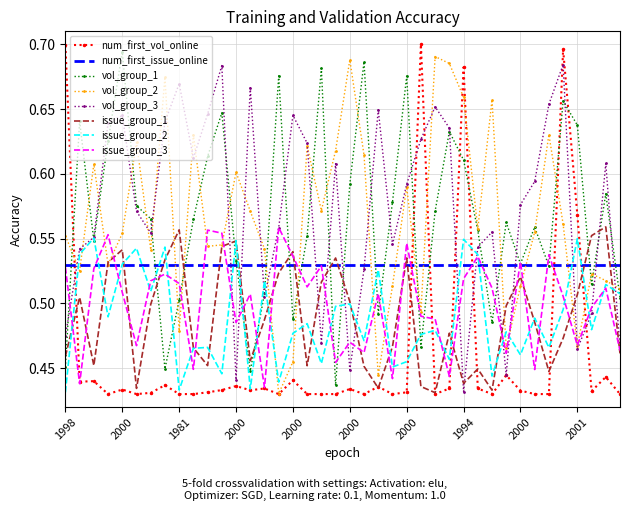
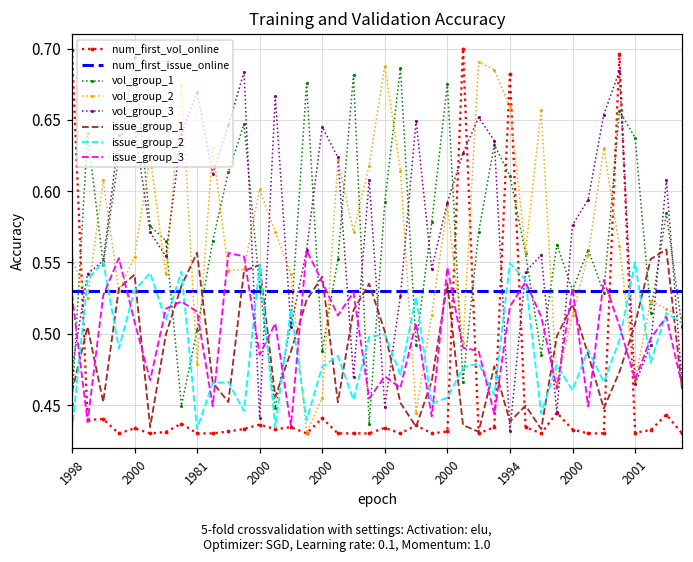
num_first_vol_online, 2001: 0.568 -> 0.431
